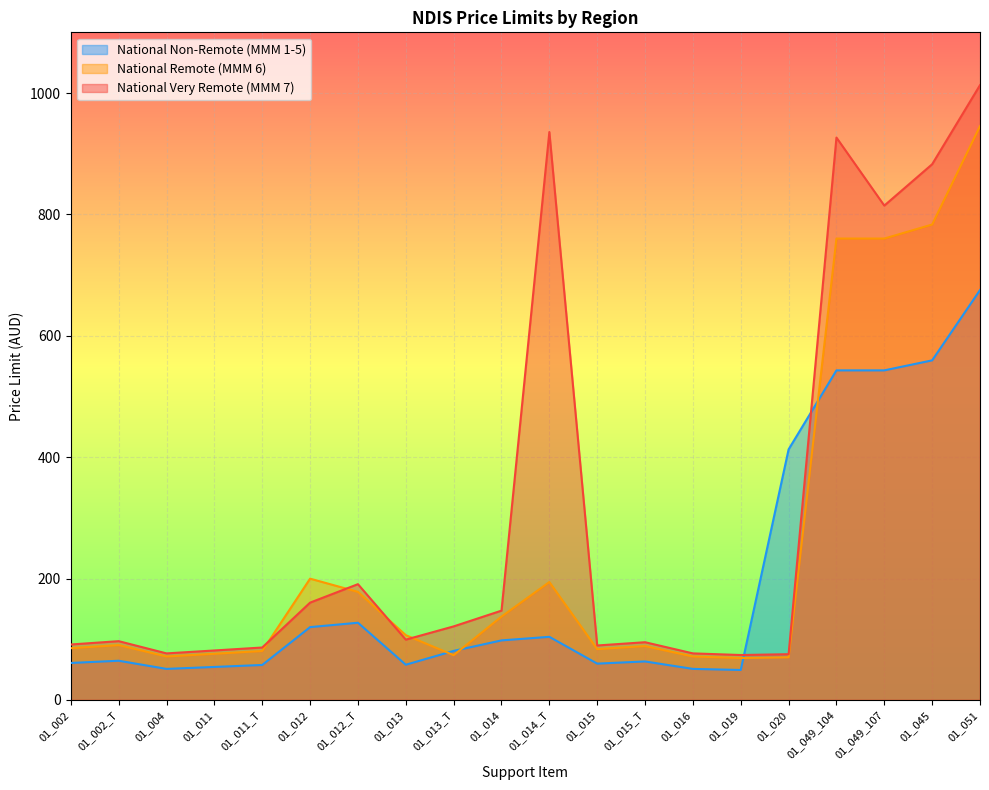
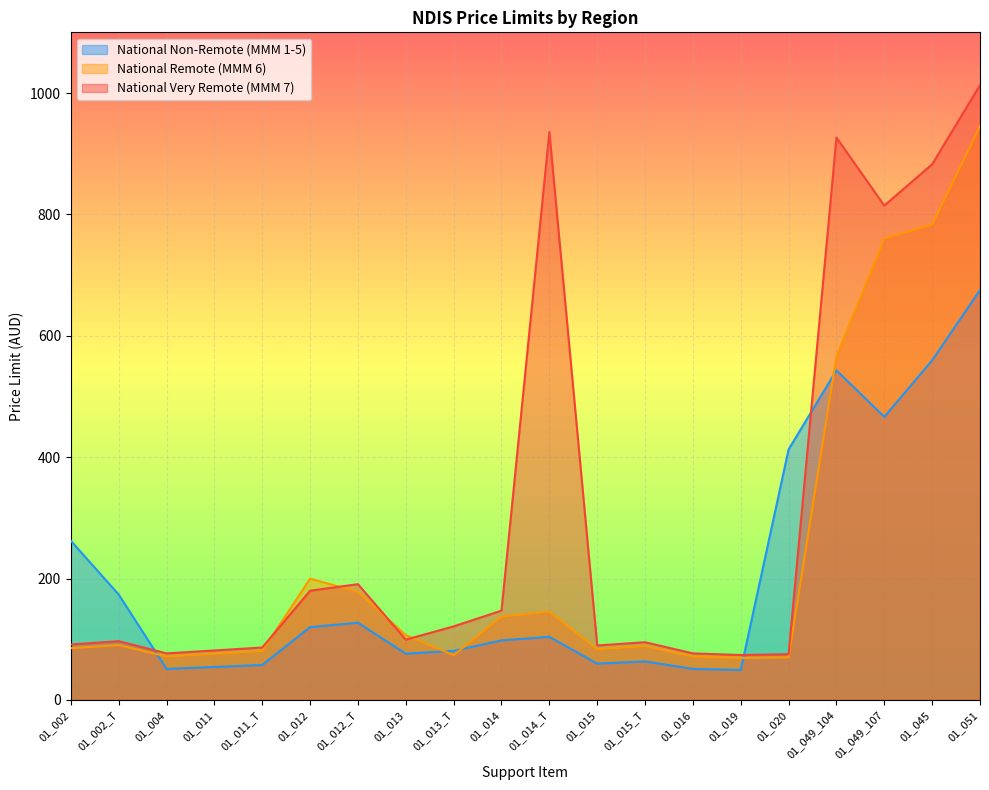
National Non-Remote (MMM 1-5), 01_002: 60 -> 260
National Non-Remote (MMM 1-5), 01_002_T: 60 -> 170
National Very Remote (MMM 7), 01_012: 160 -> 180
National Non-Remote (MMM 1-5), 01_013: 60 -> 80
National Remote (MMM 6), 01_014_T: 190 -> 150
National Remote (MMM 6), 01_049_104: 760 -> 570
National Non-Remote (MMM 1-5), 01_049_107: 540 -> 470
